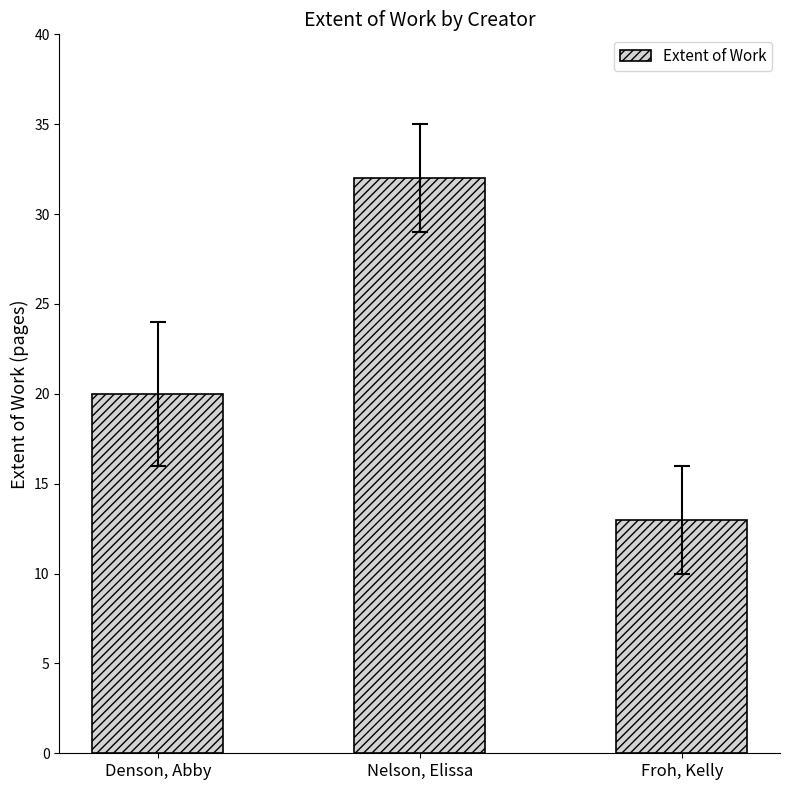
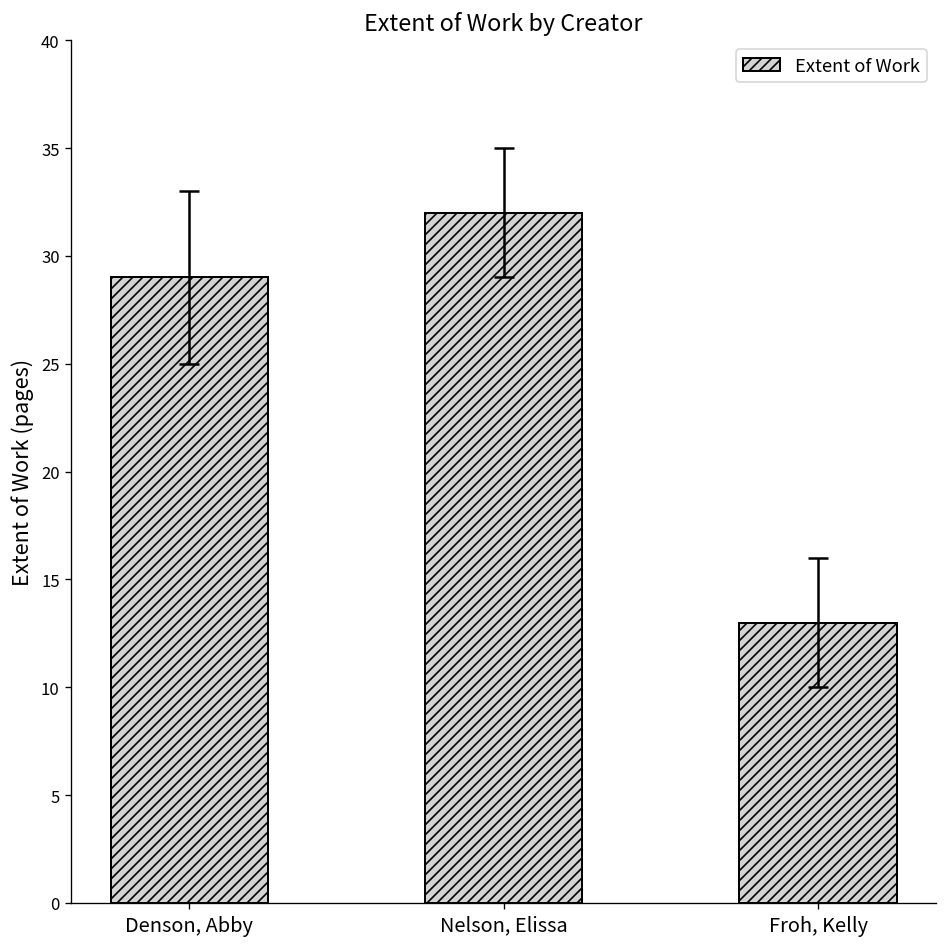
Extent of Work, Denson, Abby: 20 -> 29
